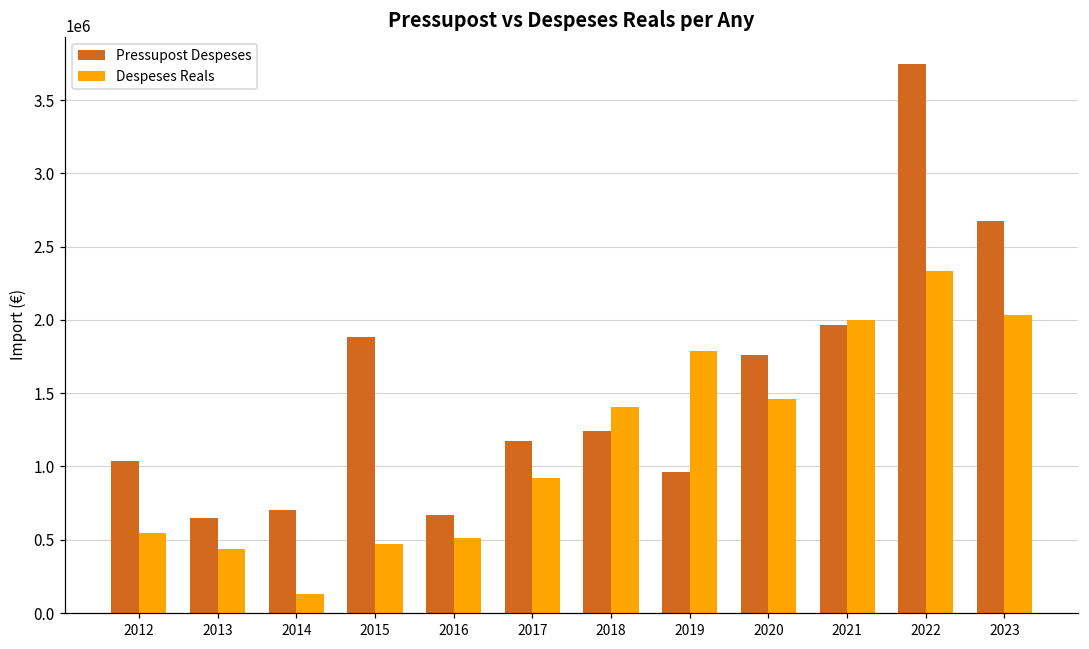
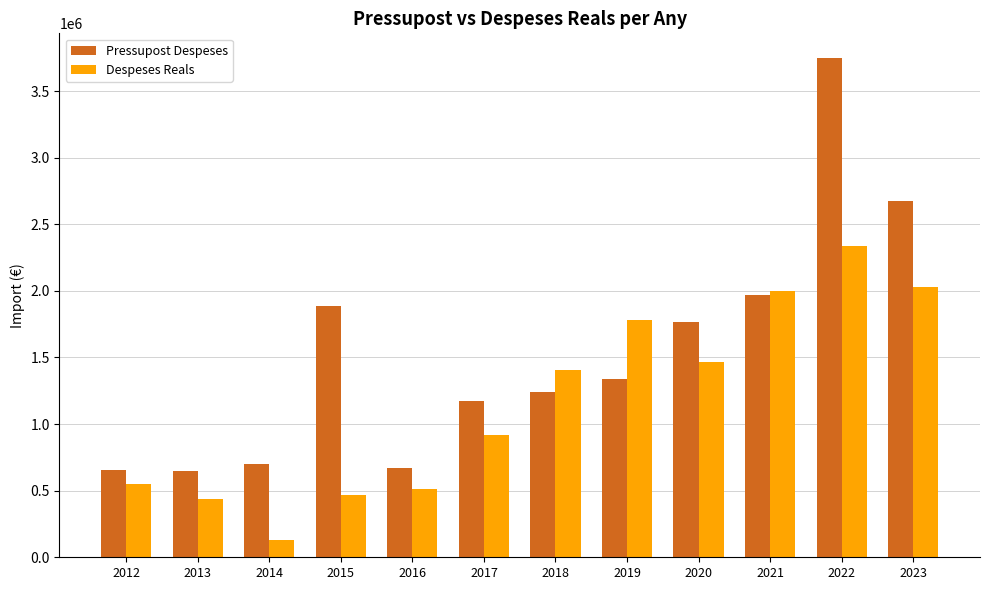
Pressupost Despeses, 2012: 1040000 -> 660000
Pressupost Despeses, 2019: 960000 -> 1340000
